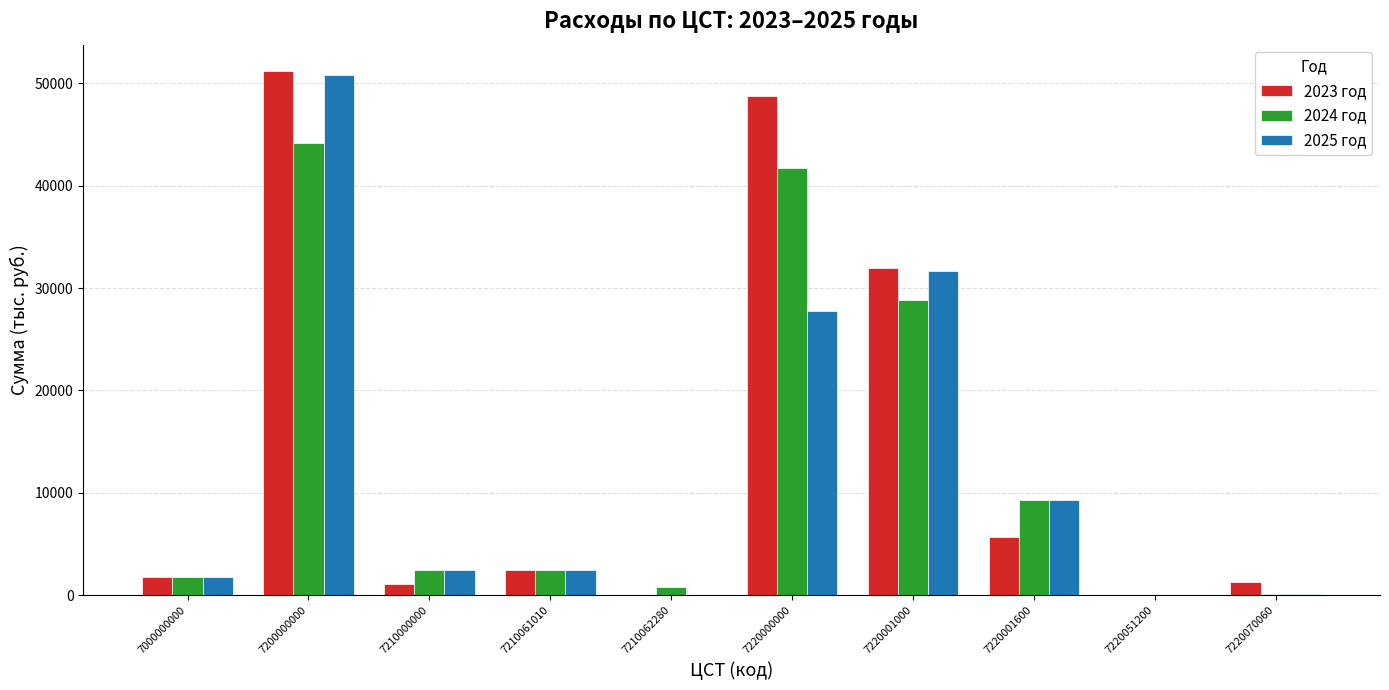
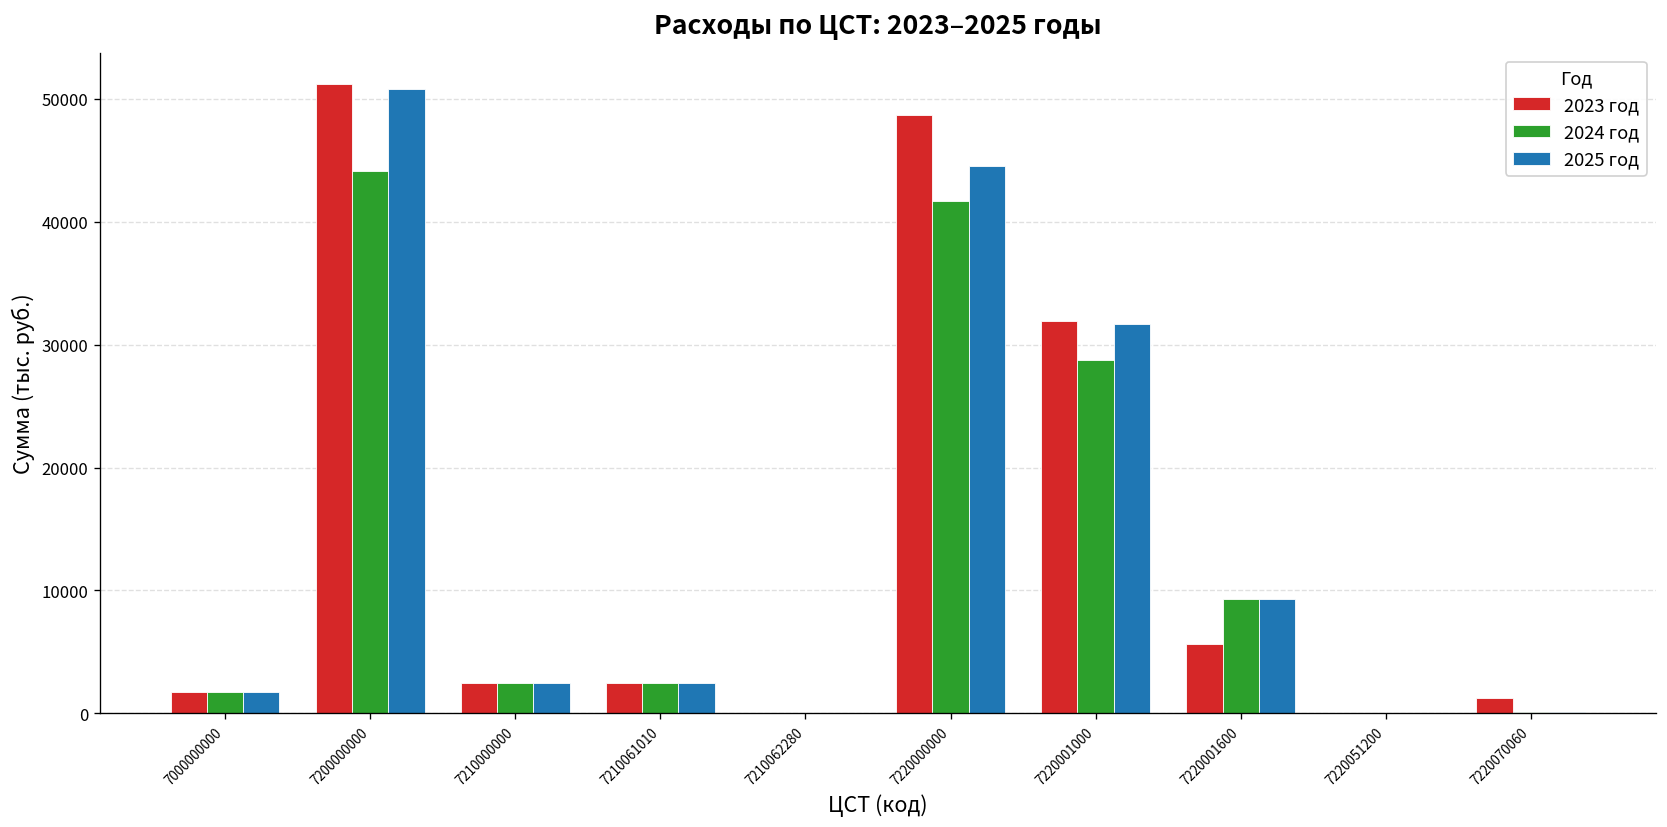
2023 год, 7210000000: 1100 -> 2500
2024 год, 7210062280: 800 -> 0
2025 год, 7220000000: 27800 -> 44600
